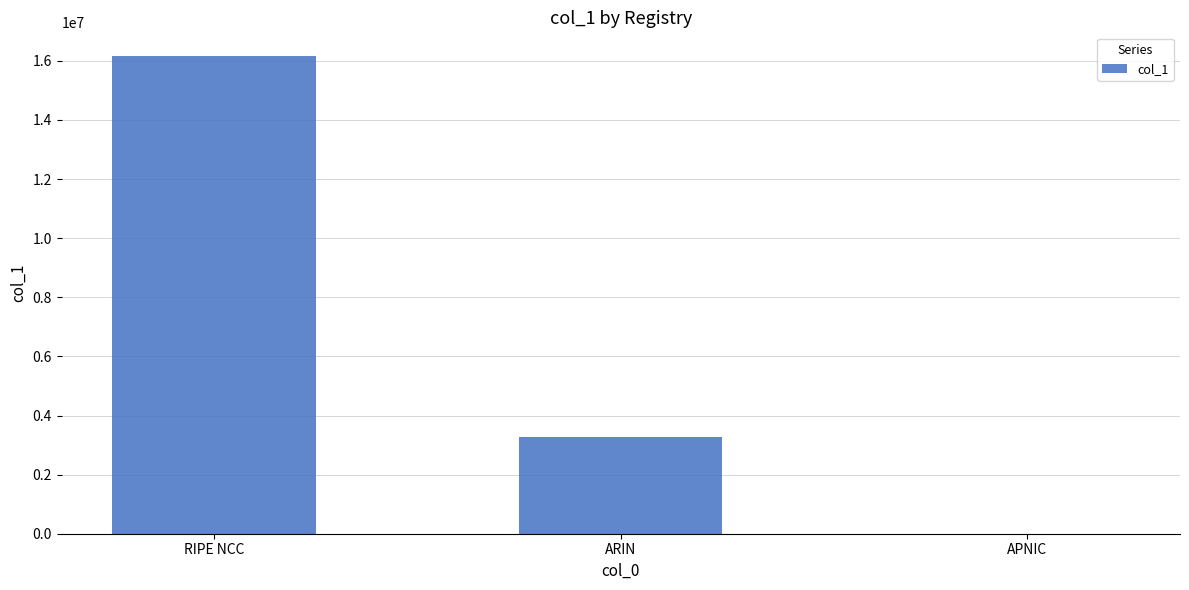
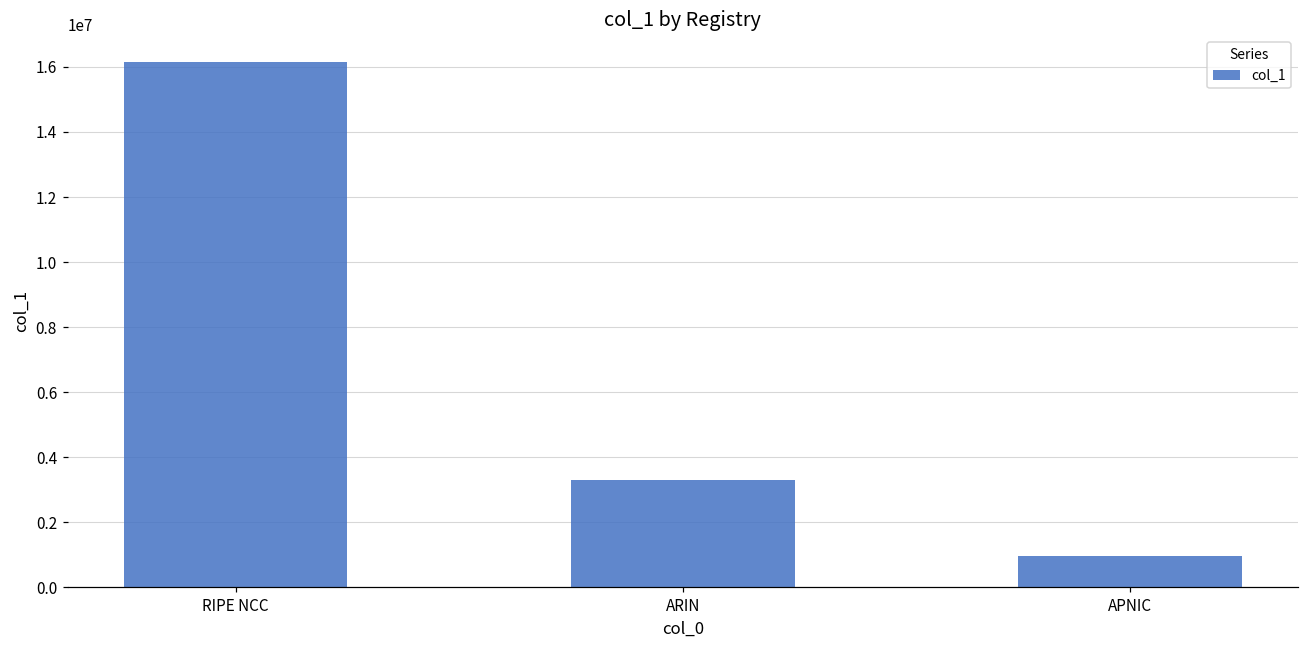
APNIC: 0 -> 900000
